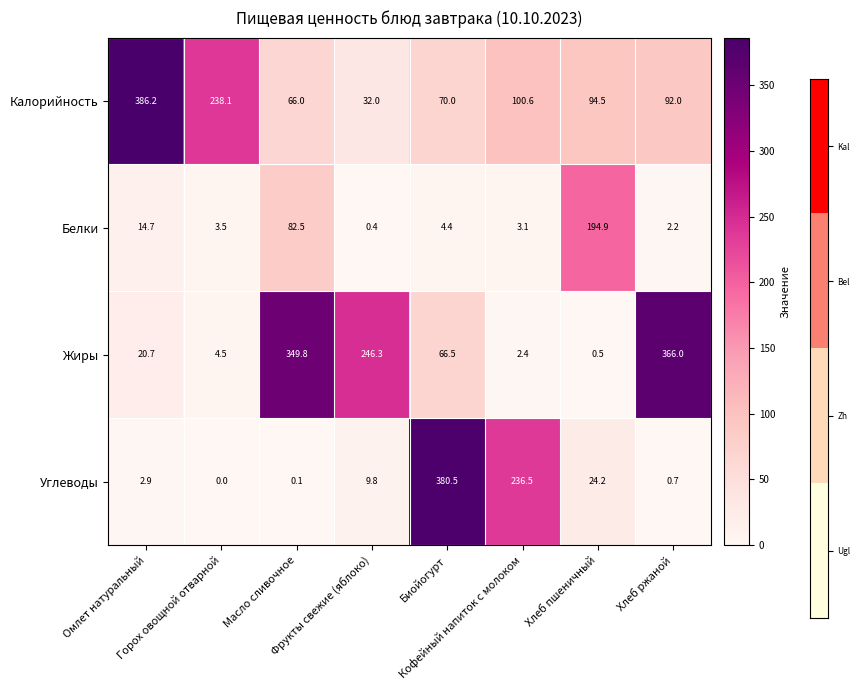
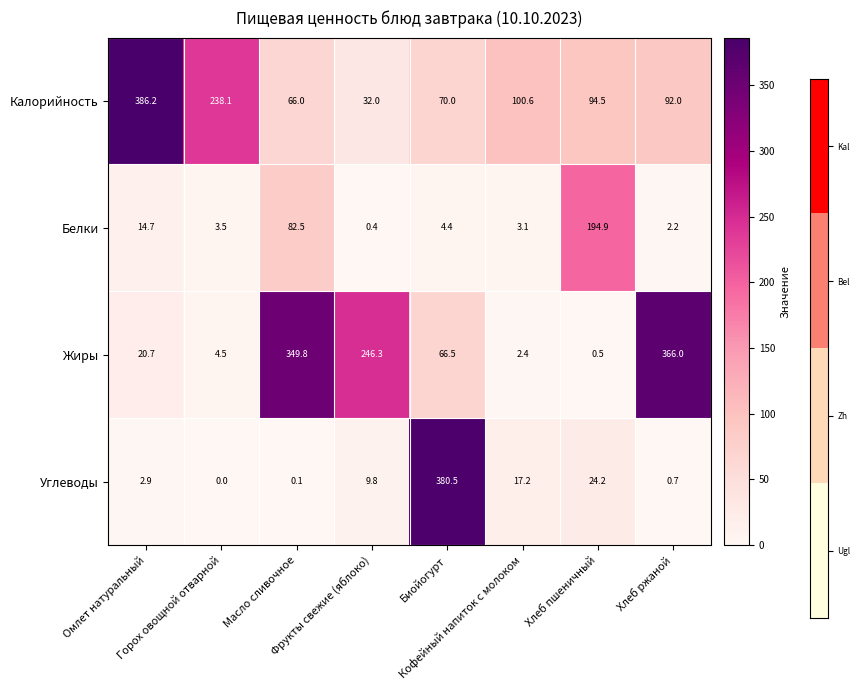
Пищевая ценность блюд завтрака (10.10.2023), Углеводы, Кофейный напиток с молоком: 236.5 -> 17.2
